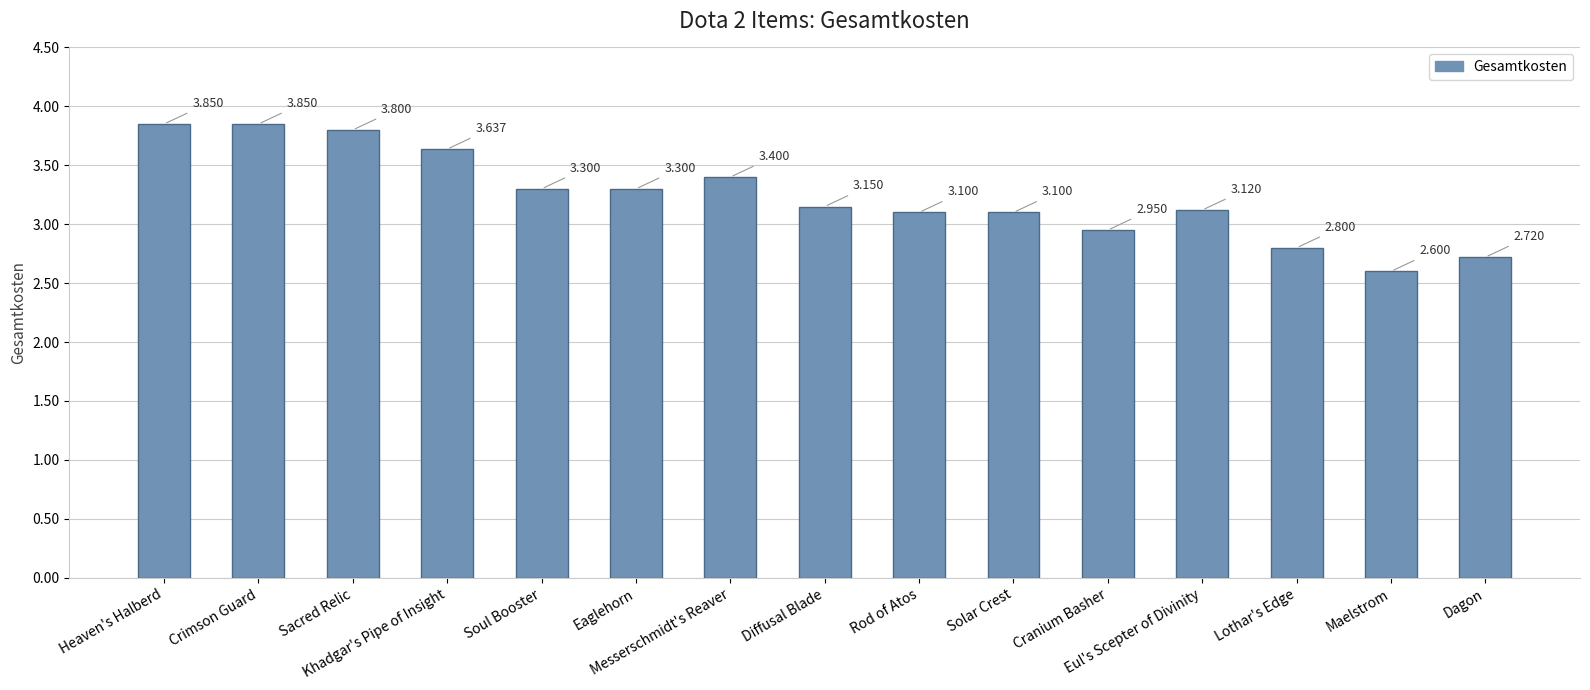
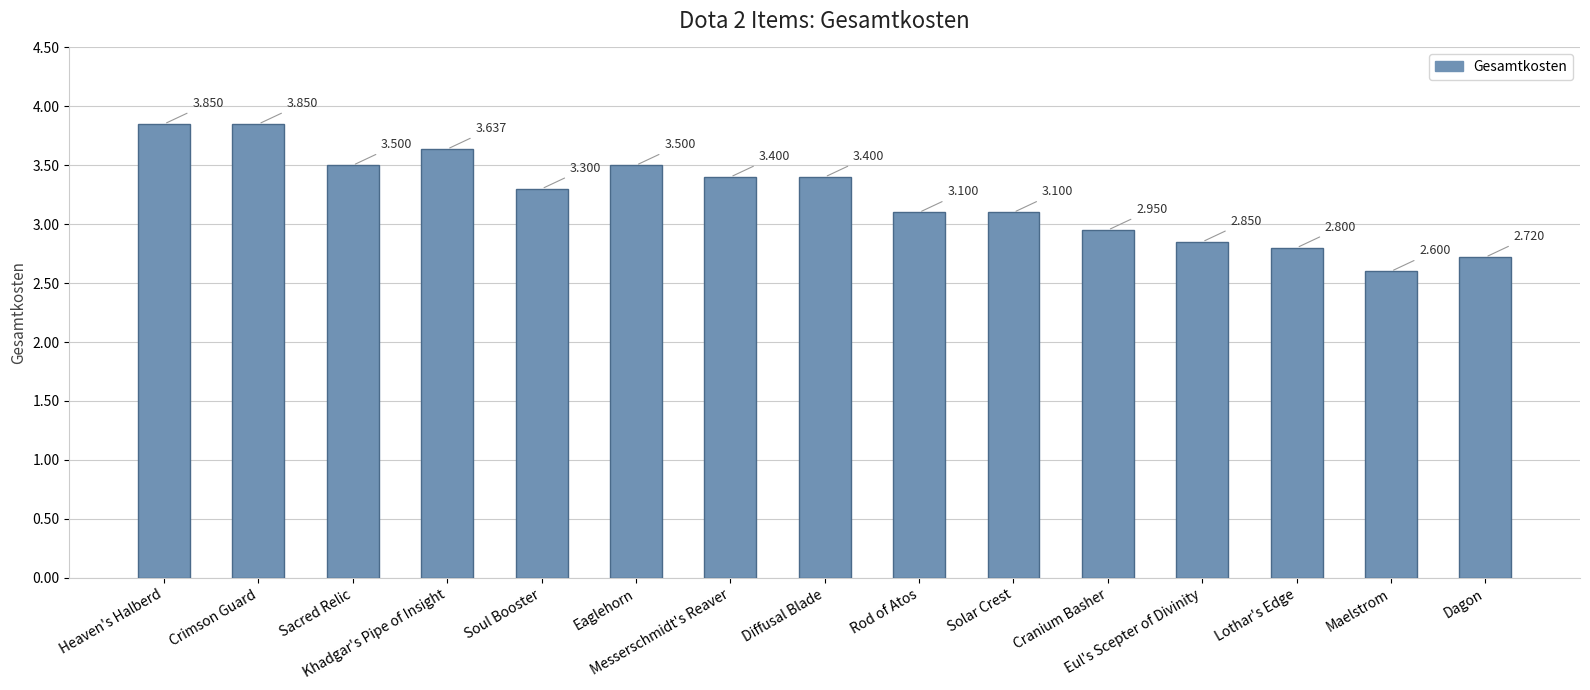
Sacred Relic: 3.800 -> 3.500
Eaglehorn: 3.300 -> 3.500
Diffusal Blade: 3.150 -> 3.400
Eul's Scepter of Divinity: 3.120 -> 2.850
